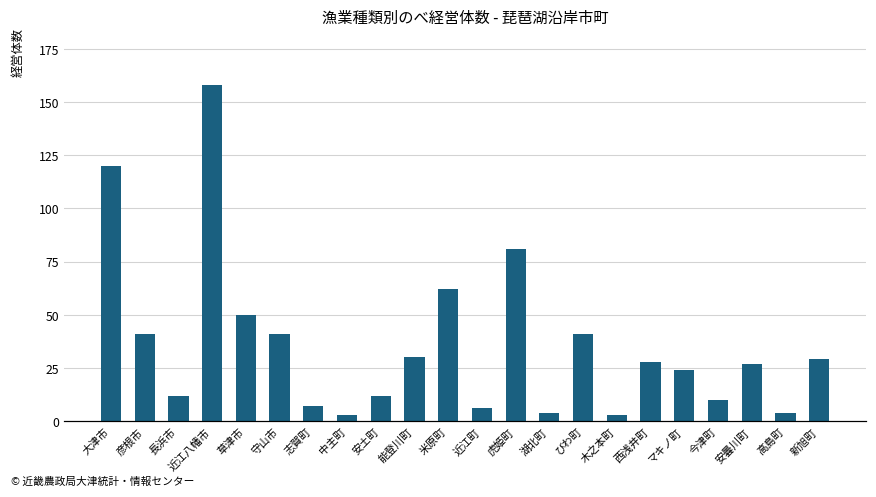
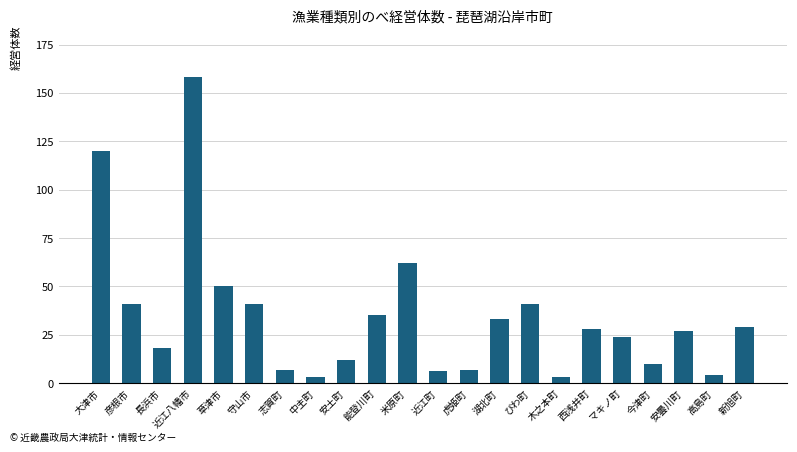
長浜市: 12 -> 18
能登川町: 30 -> 35
虎姫町: 81 -> 7
湖北町: 4 -> 33
